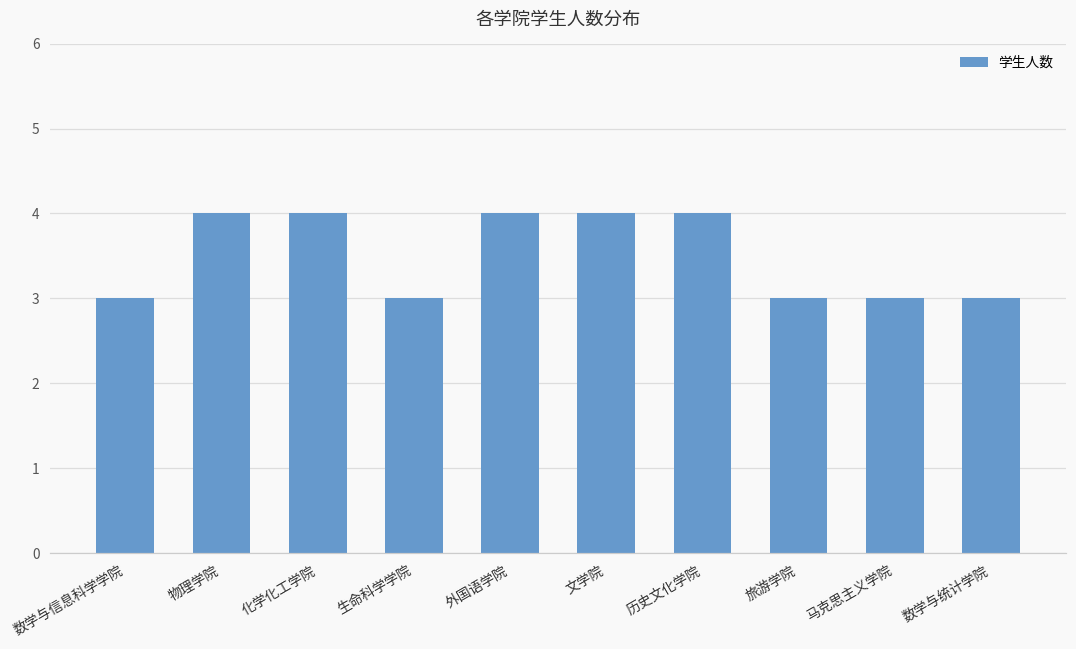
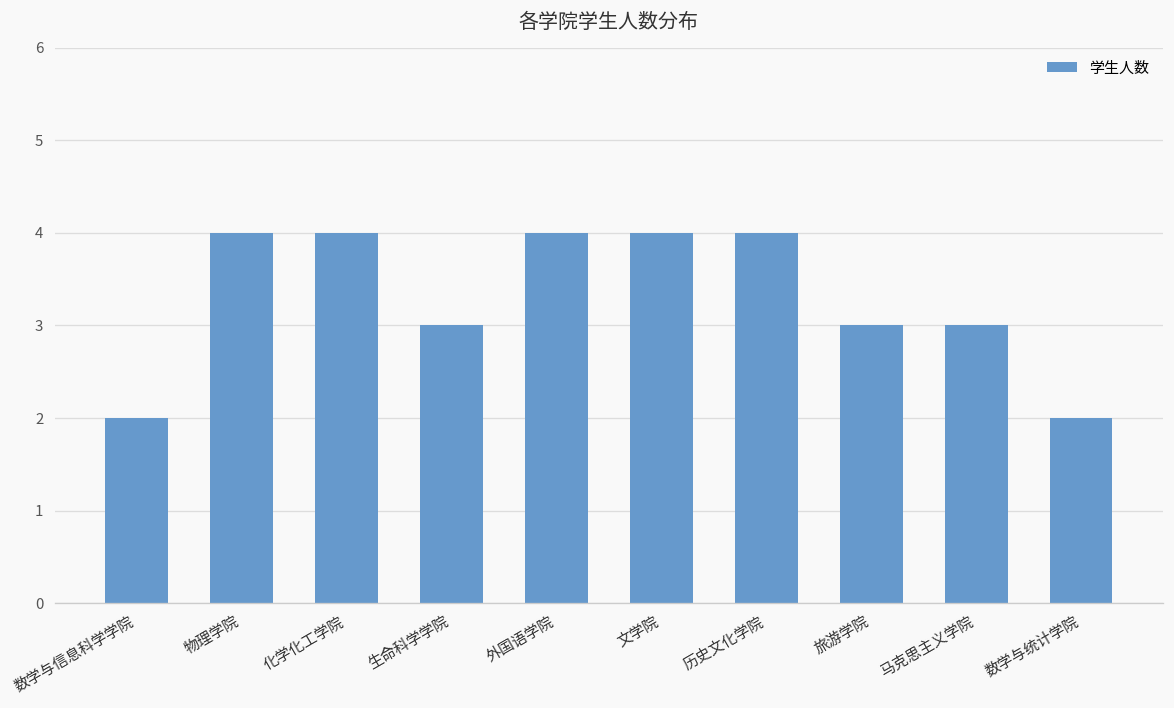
数学与信息科学学院: 3 -> 2
数学与统计学院: 3 -> 2
